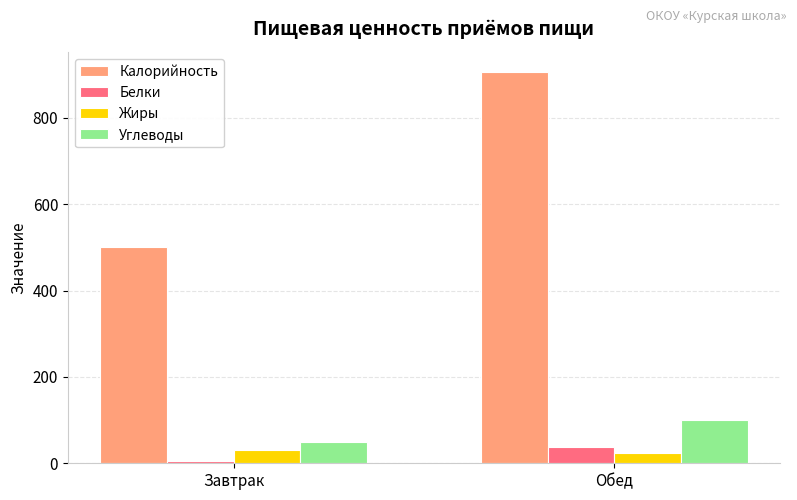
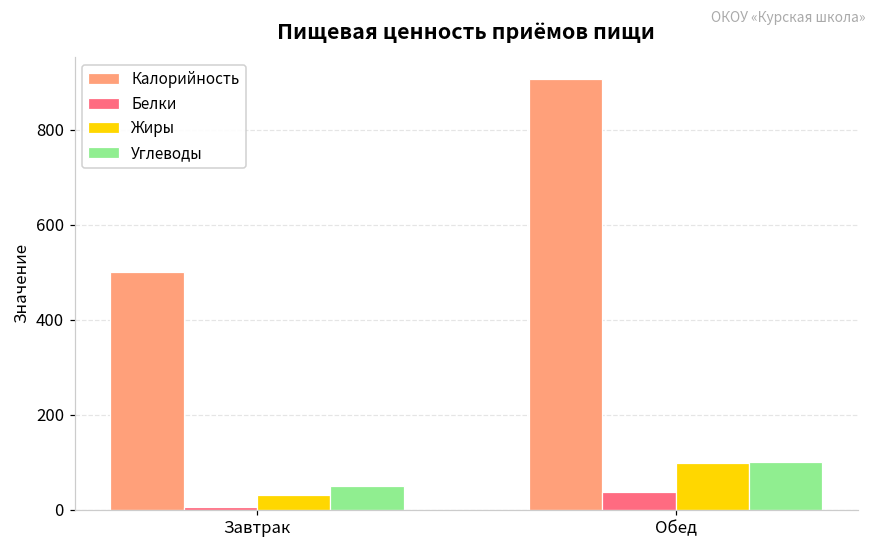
Жиры, Обед: 20 -> 100
